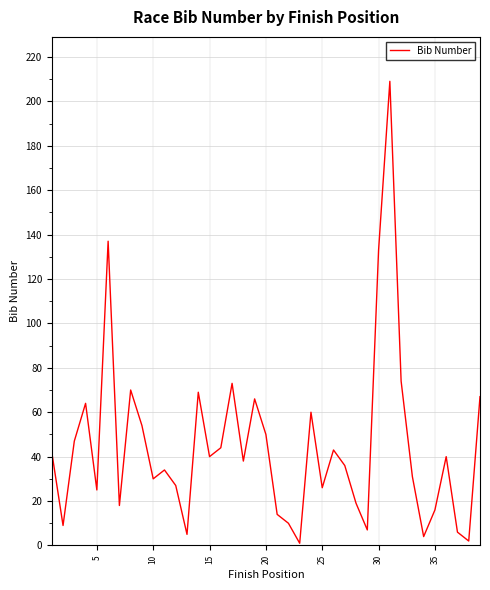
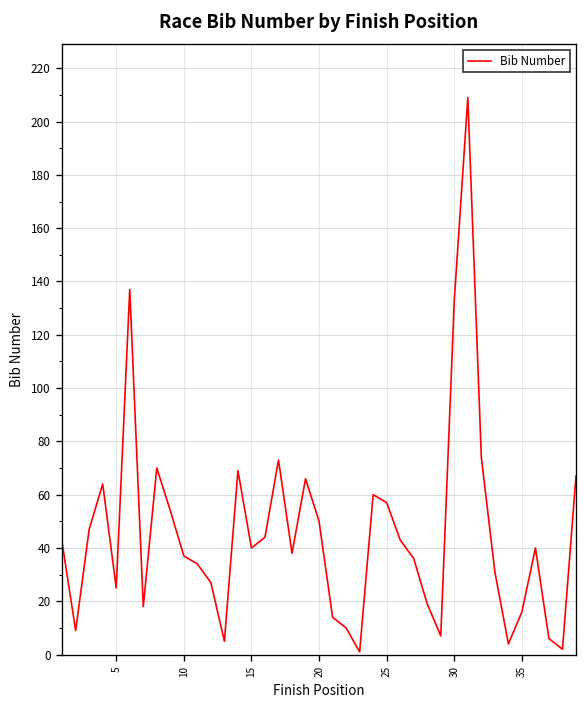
10: 30 -> 37
25: 26 -> 57
